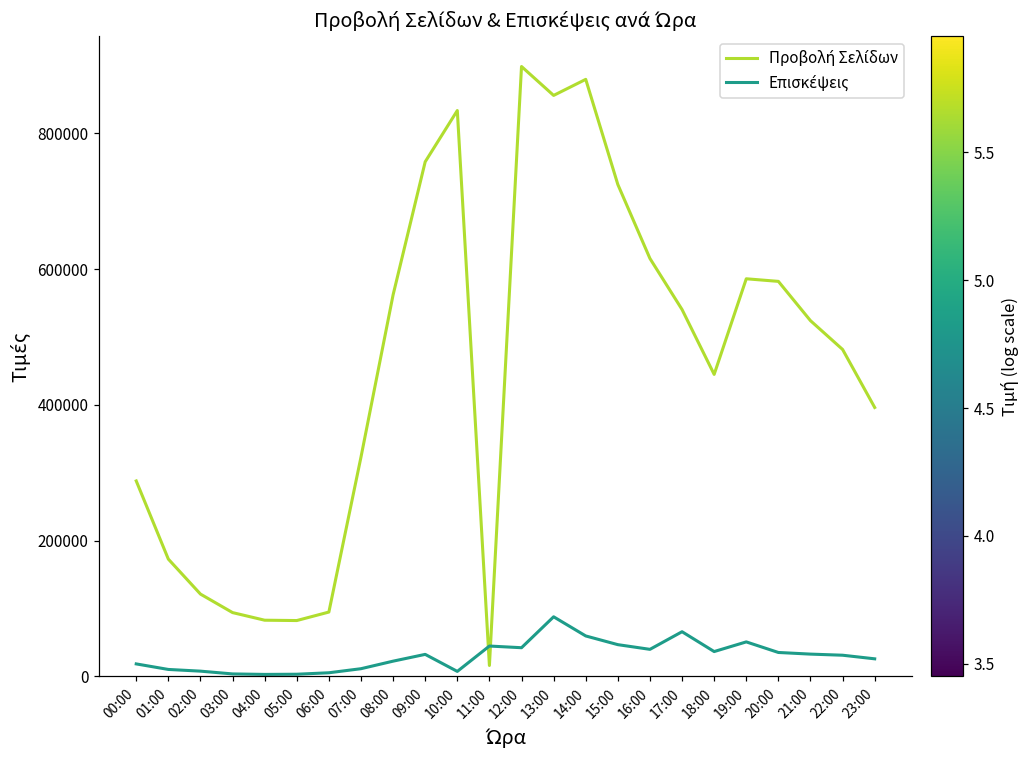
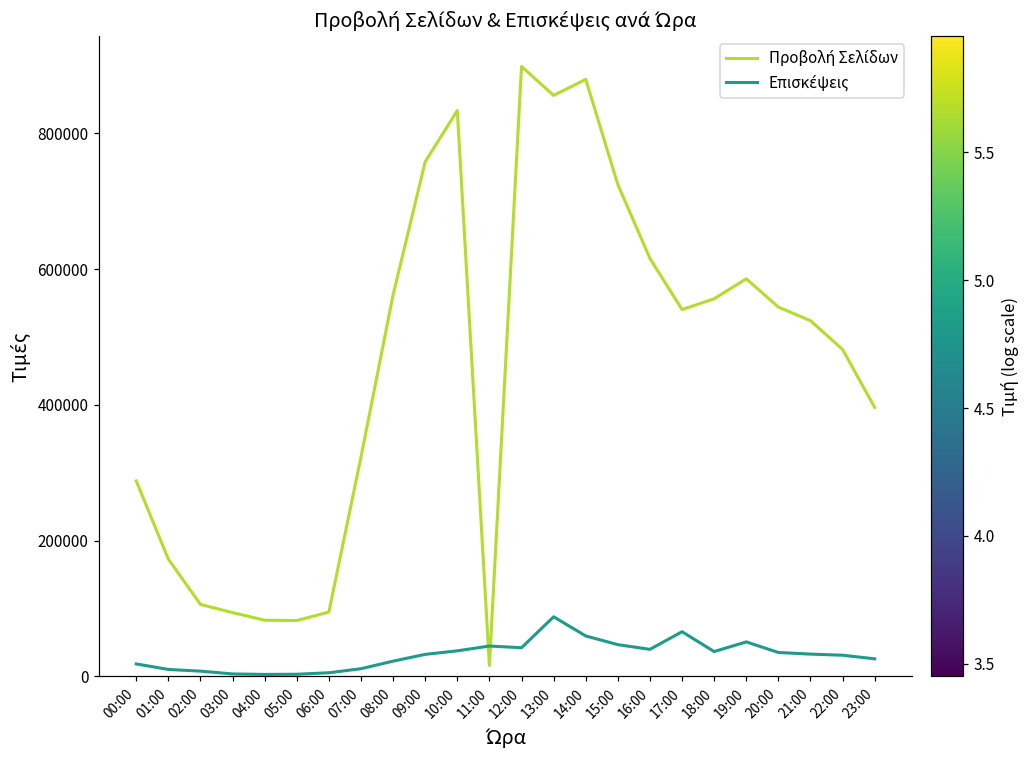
Προβολή Σελίδων, 02:00: 120000 -> 110000
Επισκέψεις, 10:00: 10000 -> 40000
Προβολή Σελίδων, 18:00: 440000 -> 560000
Προβολή Σελίδων, 20:00: 580000 -> 540000
